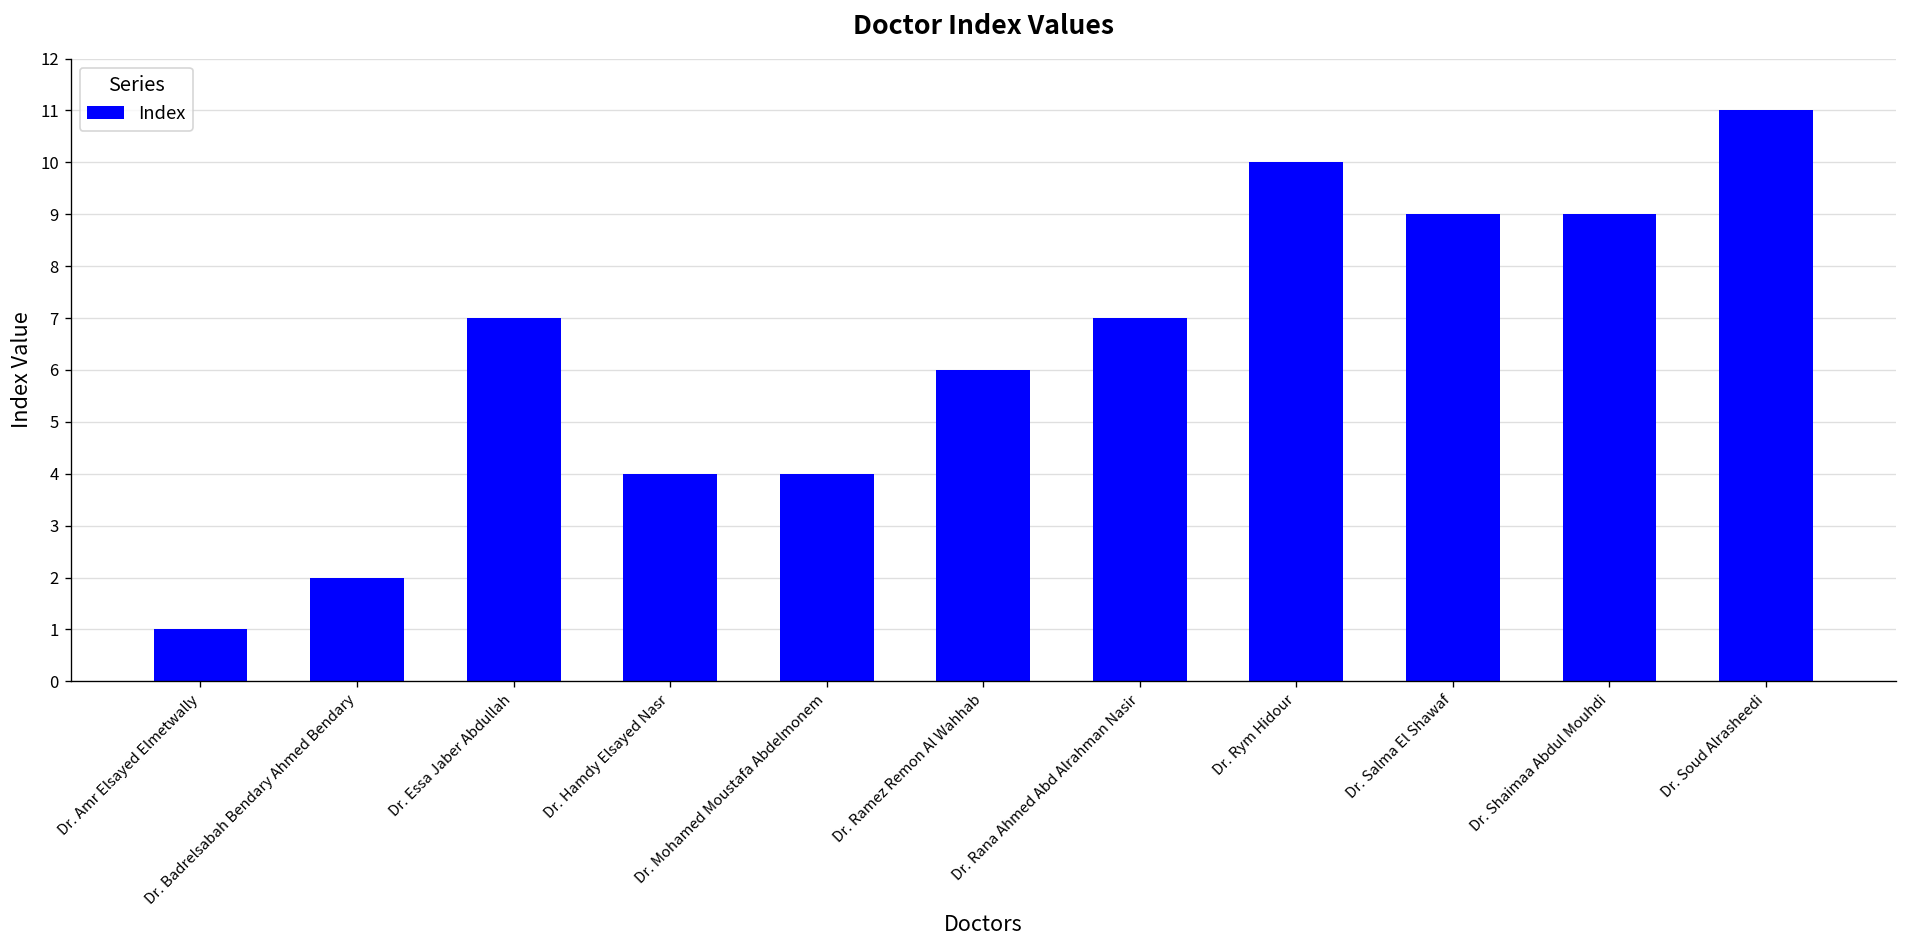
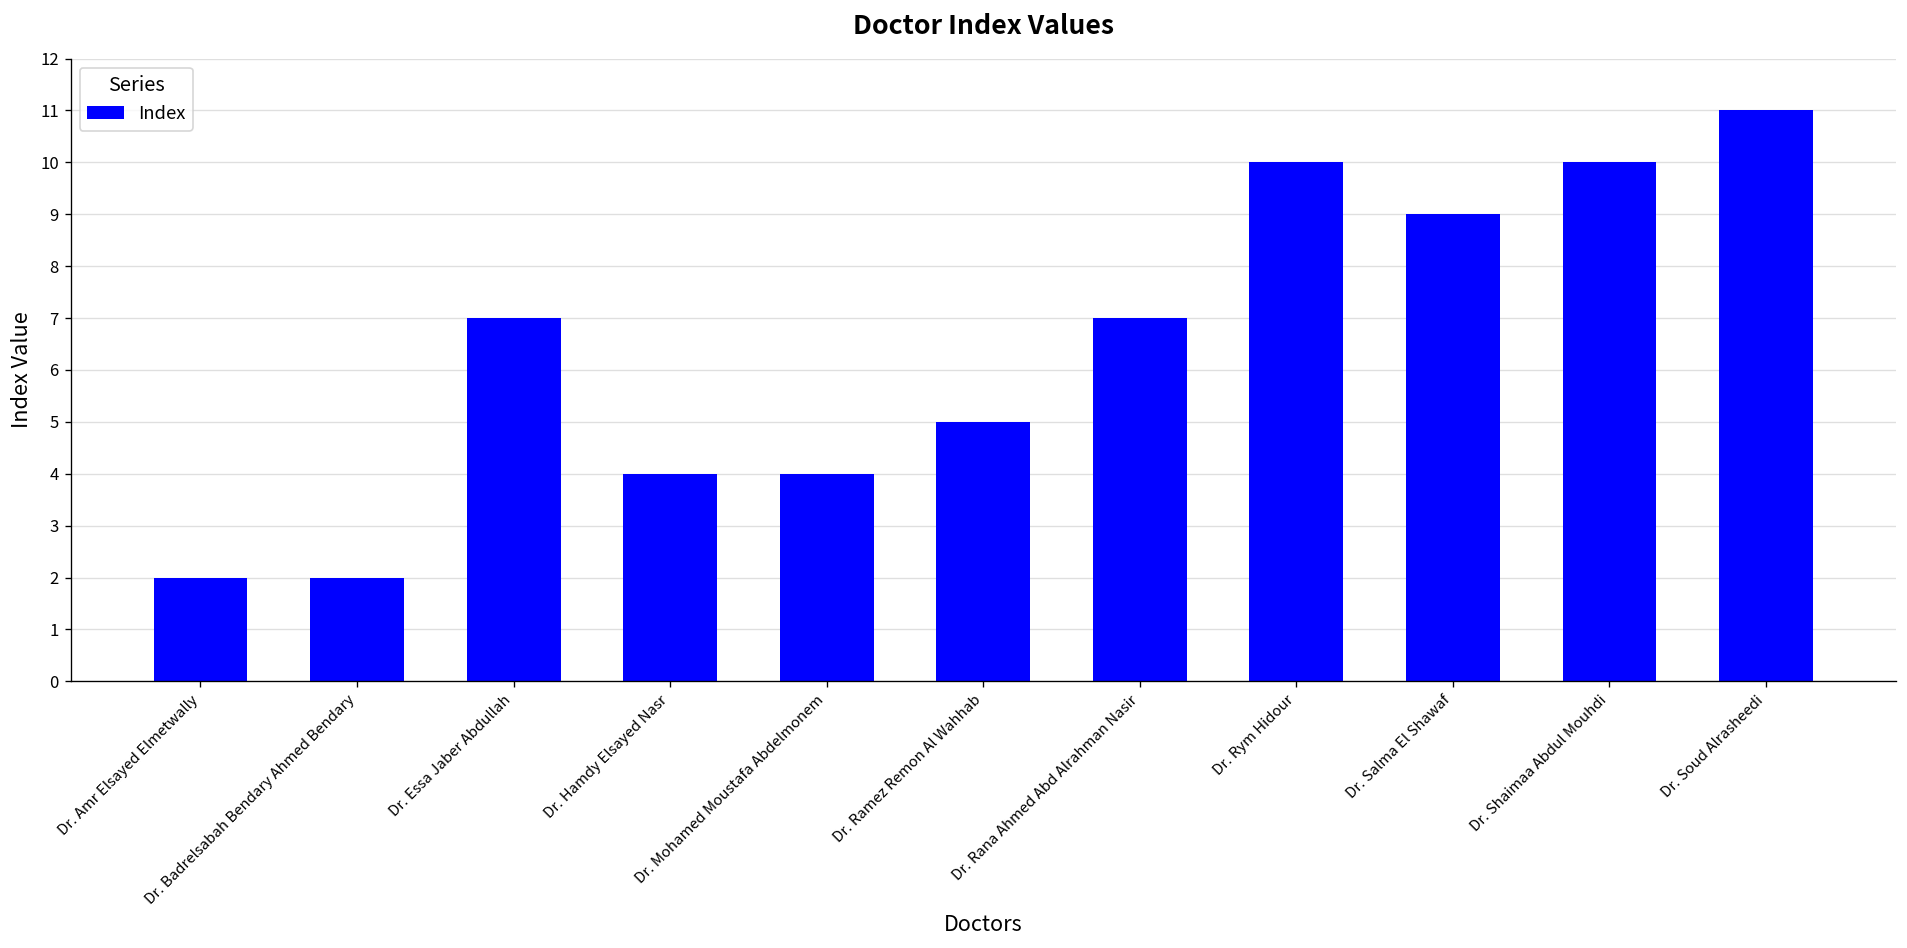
Dr. Amr Elsayed Elmetwally: 1 -> 2
Dr. Ramez Remon Al Wahhab: 6 -> 5
Dr. Shaimaa Abdul Mouhdi: 9 -> 10
